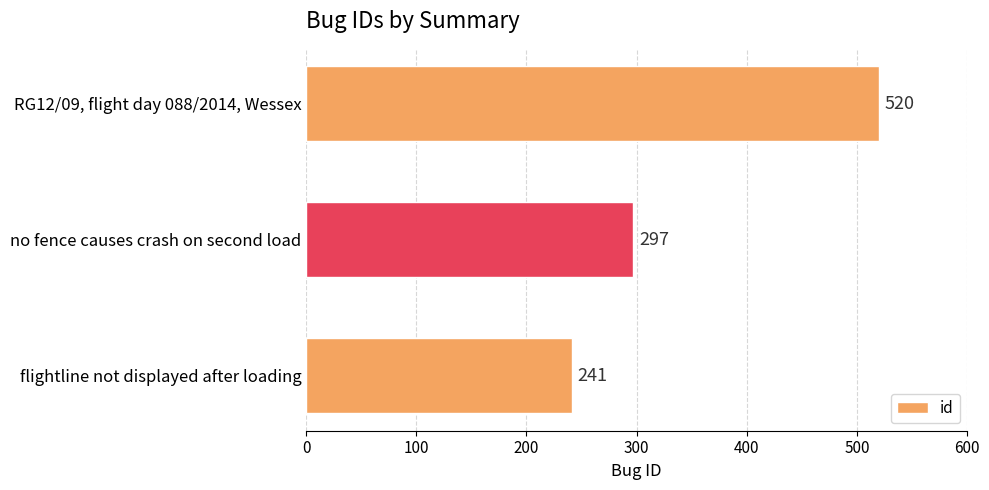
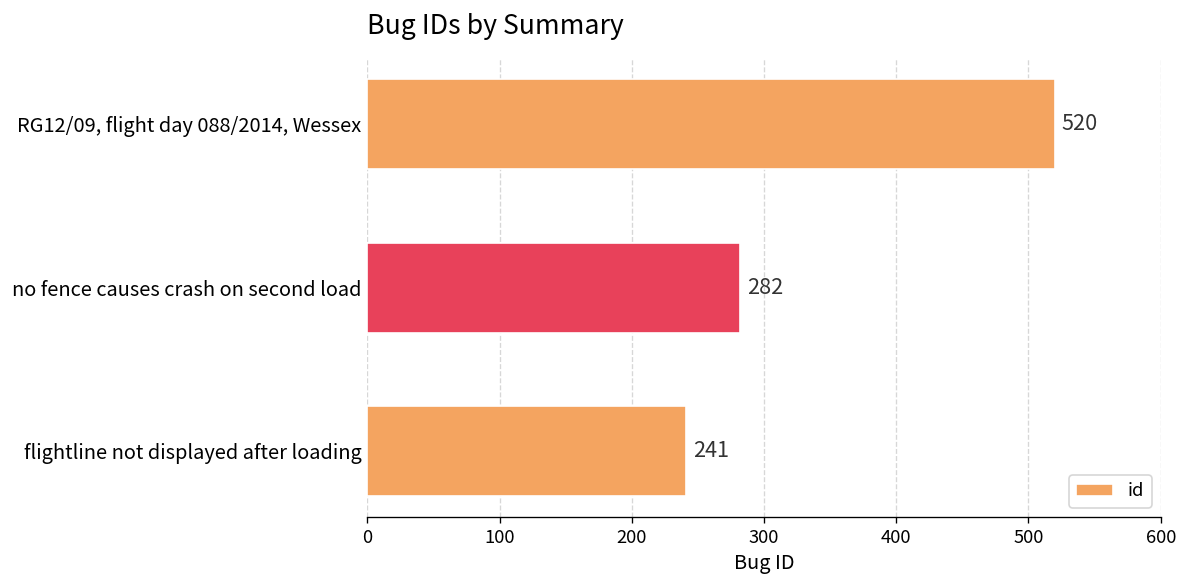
no fence causes crash on second load: 297 -> 282
